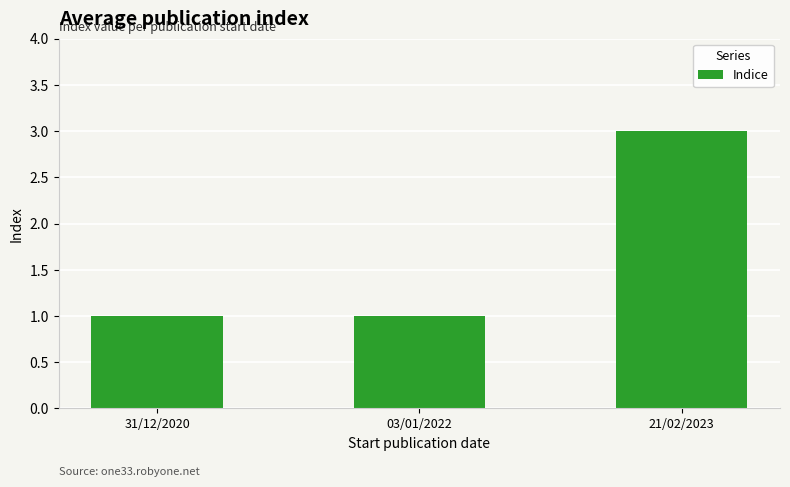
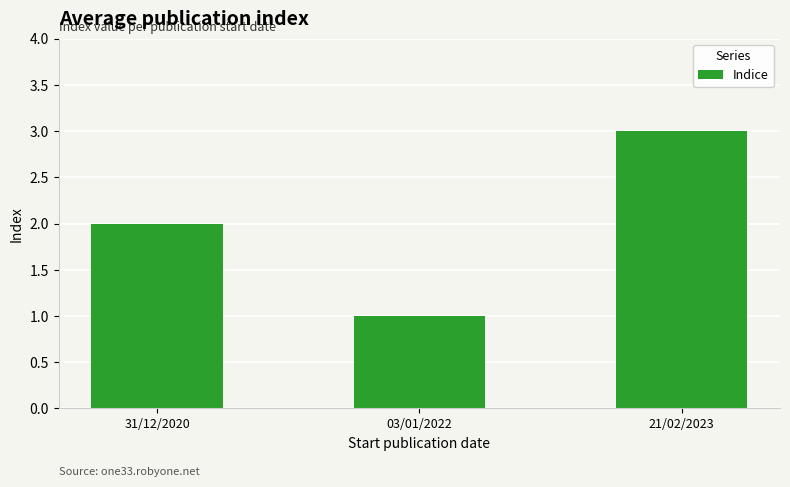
31/12/2020: 1 -> 2
